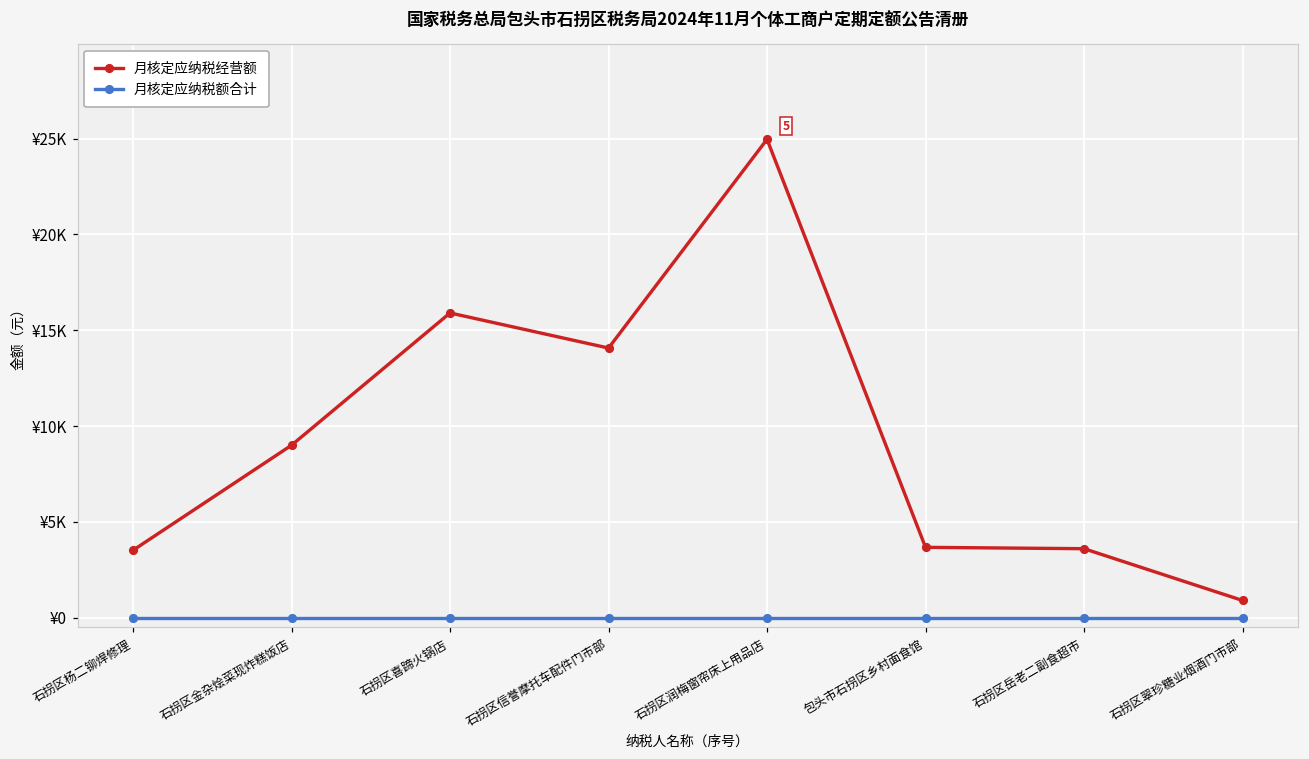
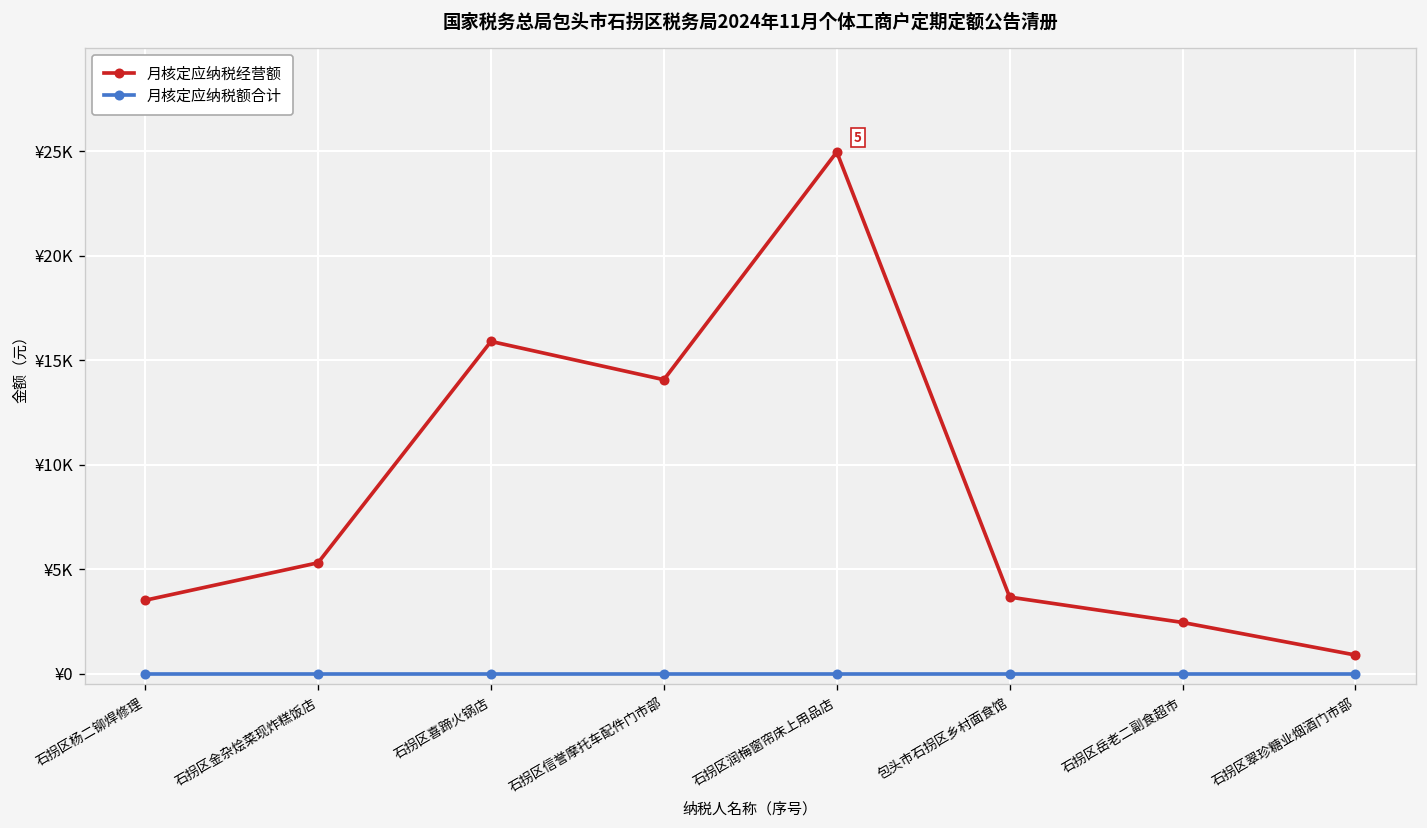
月核定应纳税经营额, 石拐区金杂烩菜现炸糕饭店: ¥9000 -> ¥5300
月核定应纳税经营额, 石拐区岳老二副食超市: ¥3600 -> ¥2500
